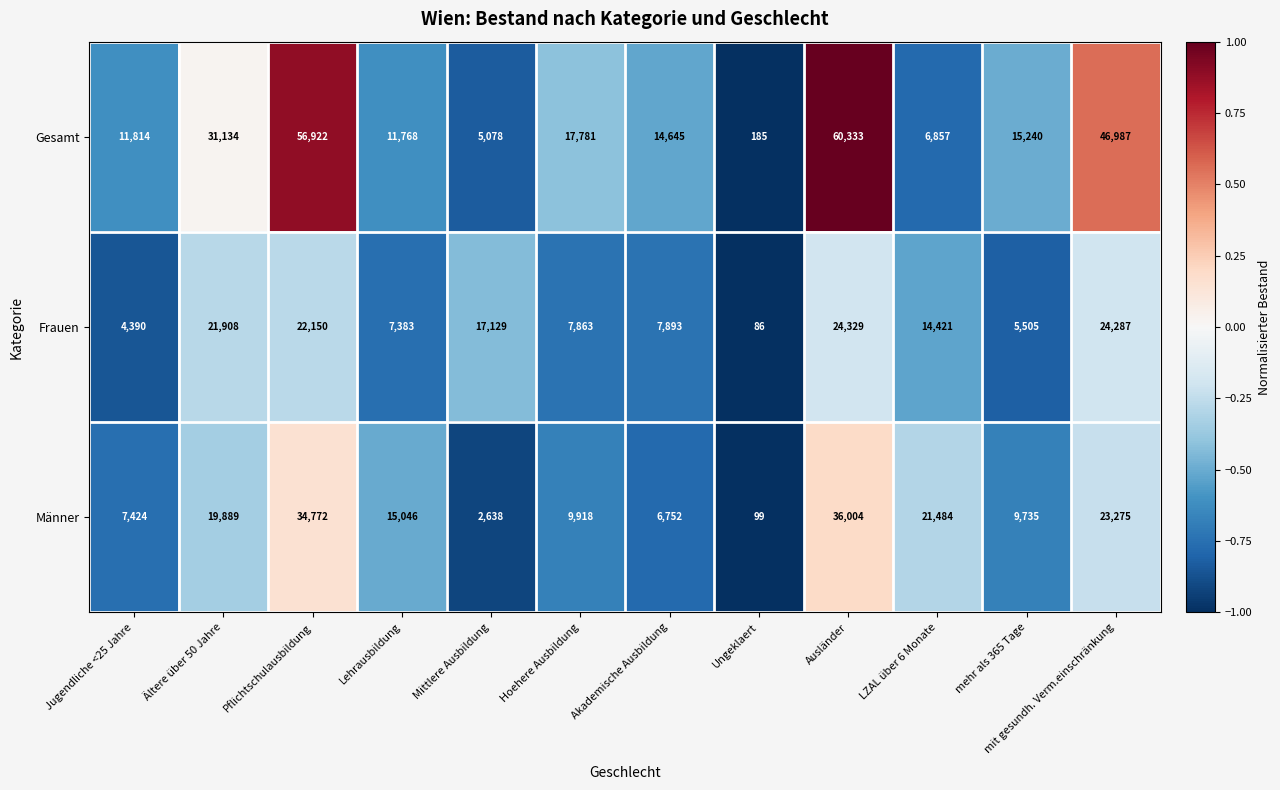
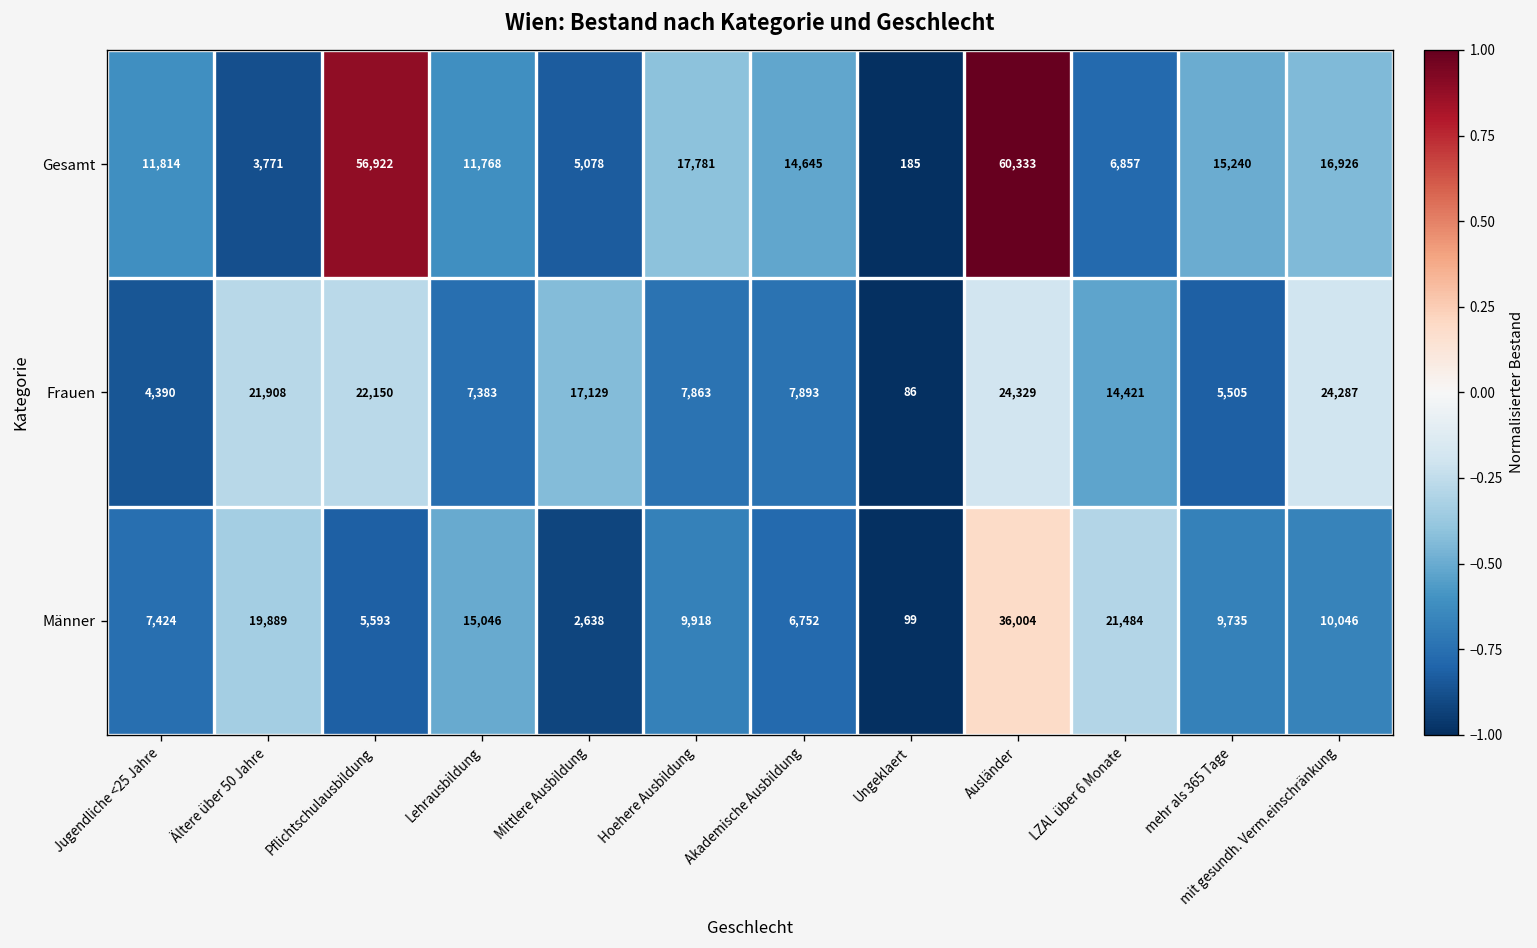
Gesamt, Ältere über 50 Jahre: 31,134 -> 3,771
Gesamt, mit gesundh. Verm.einschränkung: 46,987 -> 16,926
Männer, Pflichtschulausbildung: 34,772 -> 5,593
Männer, mit gesundh. Verm.einschränkung: 23,275 -> 10,046
